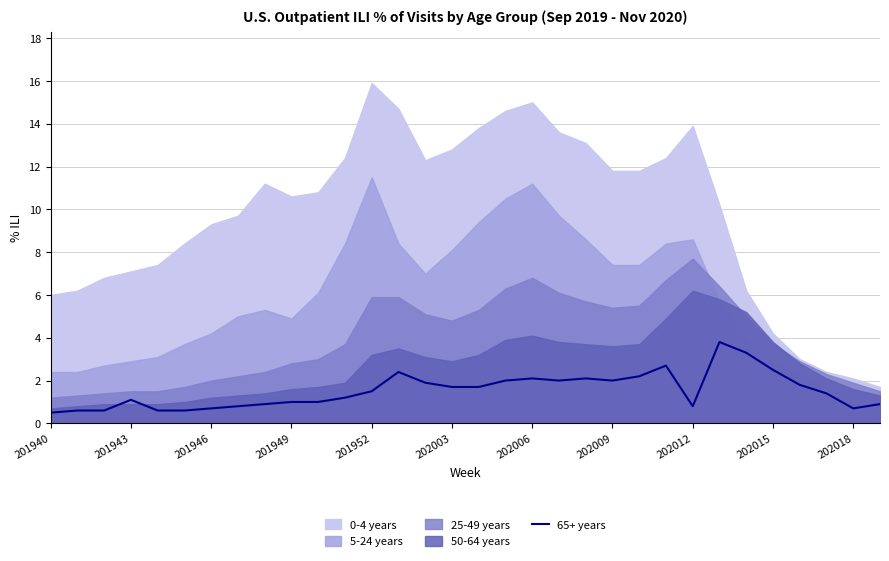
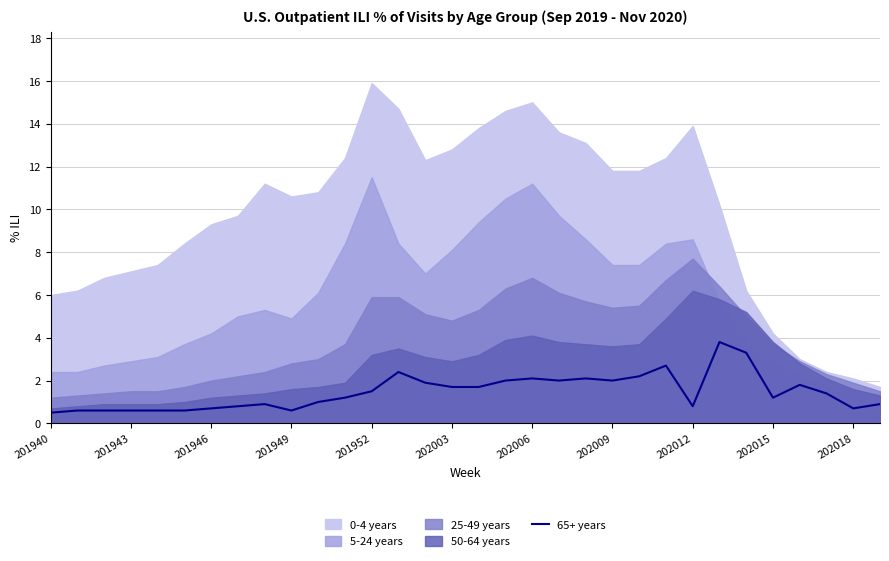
65+ years, 201943: 1.1 -> 0.6
65+ years, 201949: 1.0 -> 0.6
65+ years, 202015: 2.5 -> 1.2
